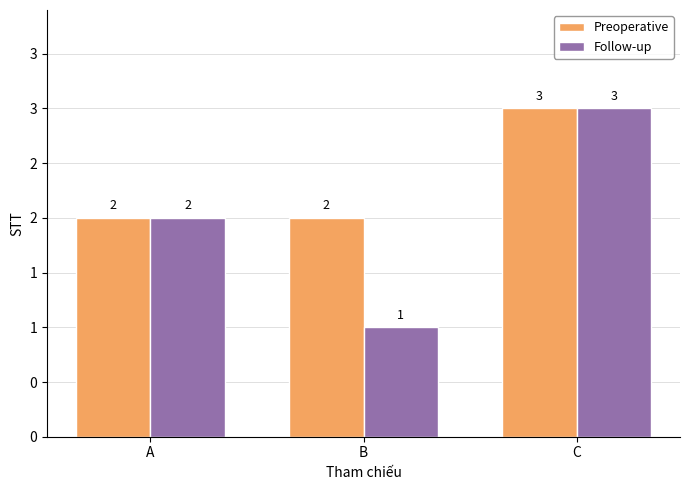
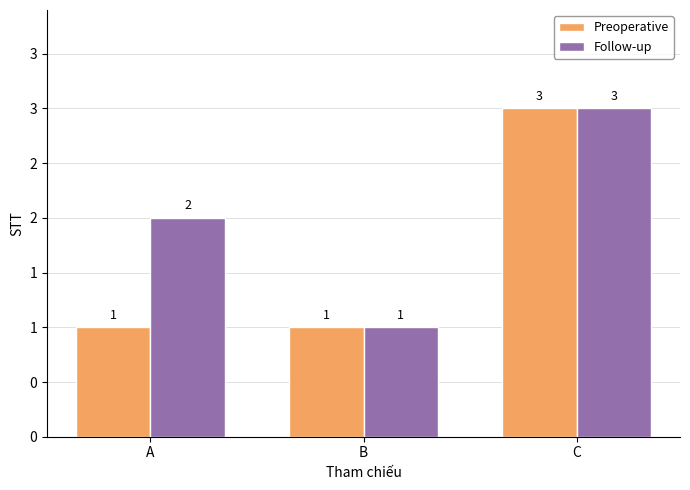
Preoperative, A: 2 -> 1
Preoperative, B: 2 -> 1
